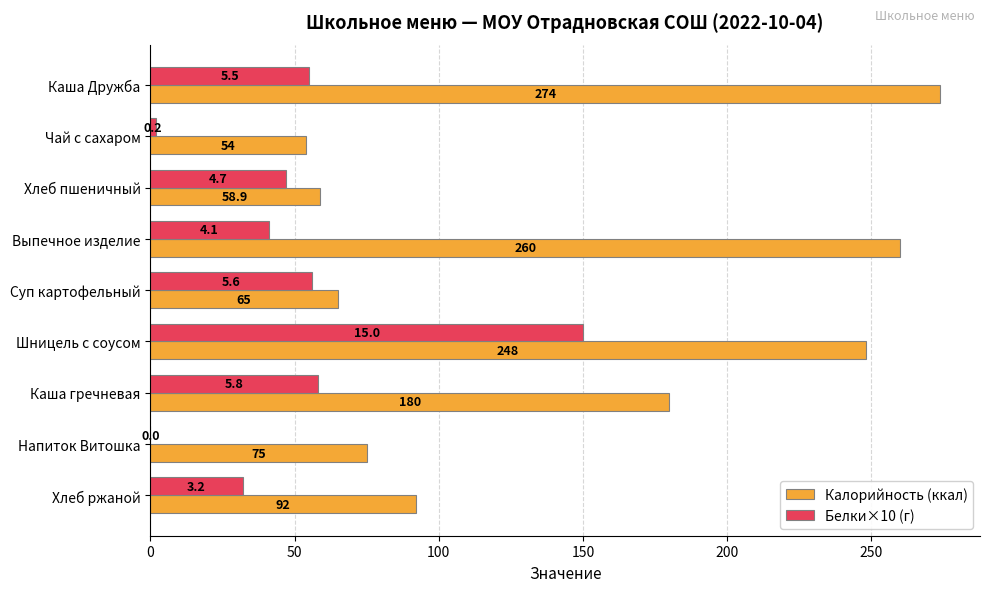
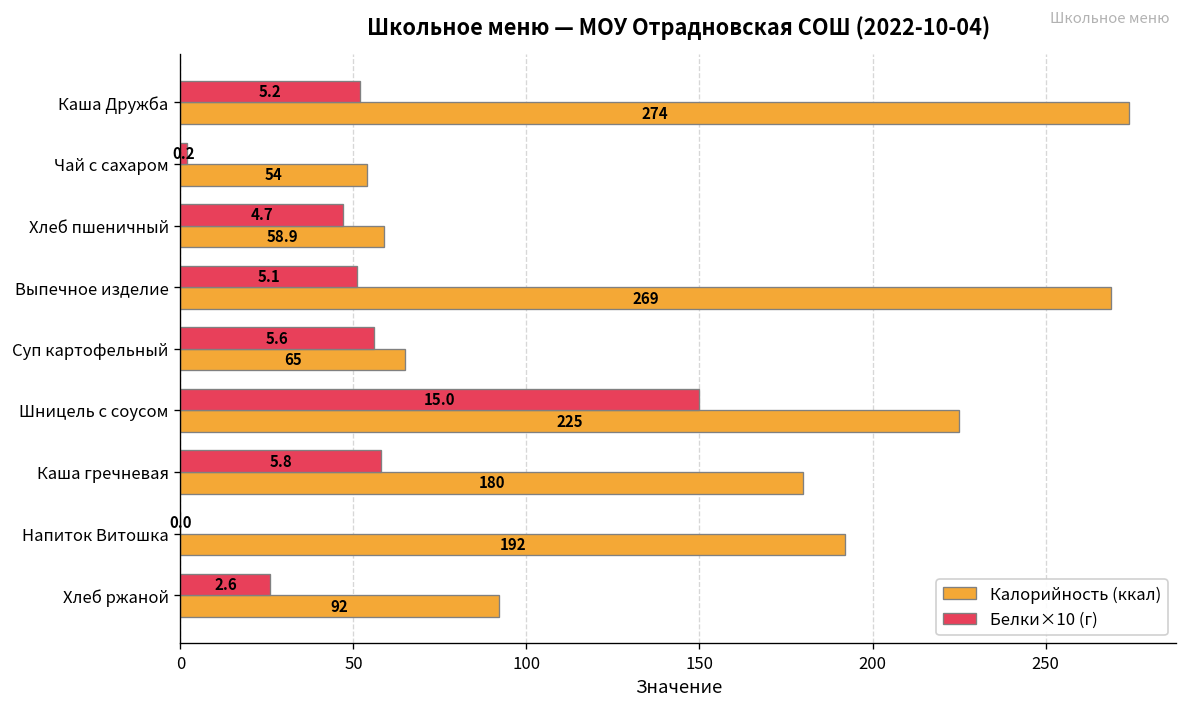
Белки×10 (г), Каша Дружба: 5.5 -> 5.2
Белки×10 (г), Выпечное изделие: 4.1 -> 5.1
Калорийность (ккал), Выпечное изделие: 260 -> 269
Калорийность (ккал), Шницель с соусом: 248 -> 225
Калорийность (ккал), Напиток Витошка: 75 -> 192
Белки×10 (г), Хлеб ржаной: 3.2 -> 2.6
